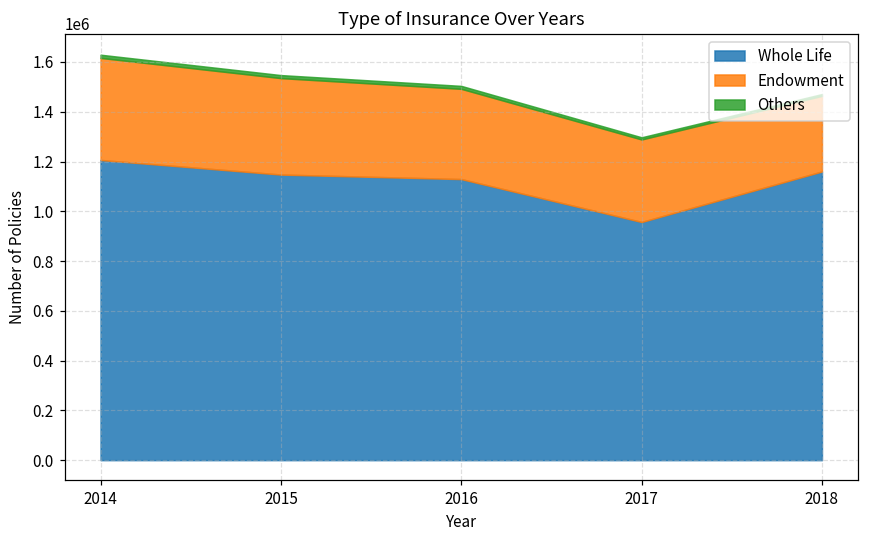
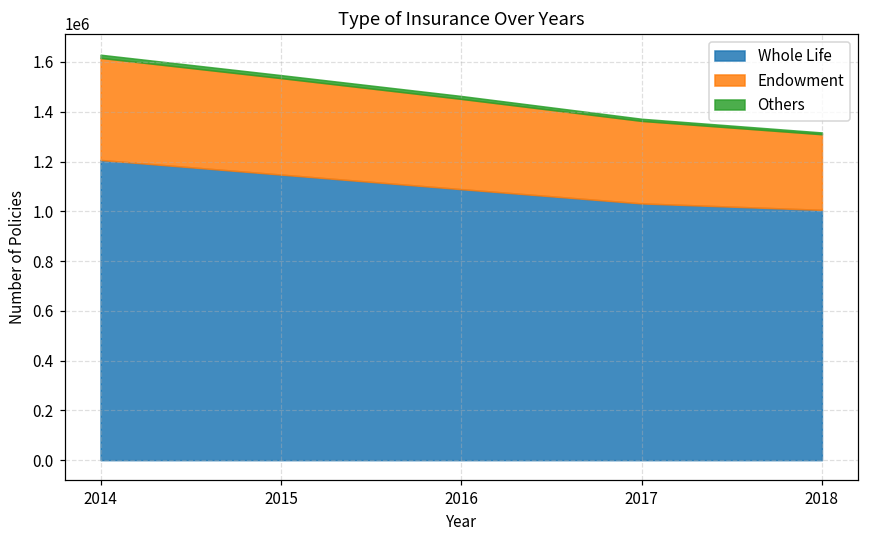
Whole Life, 2016: 1130000 -> 1090000
Whole Life, 2017: 960000 -> 1030000
Whole Life, 2018: 1160000 -> 1010000
